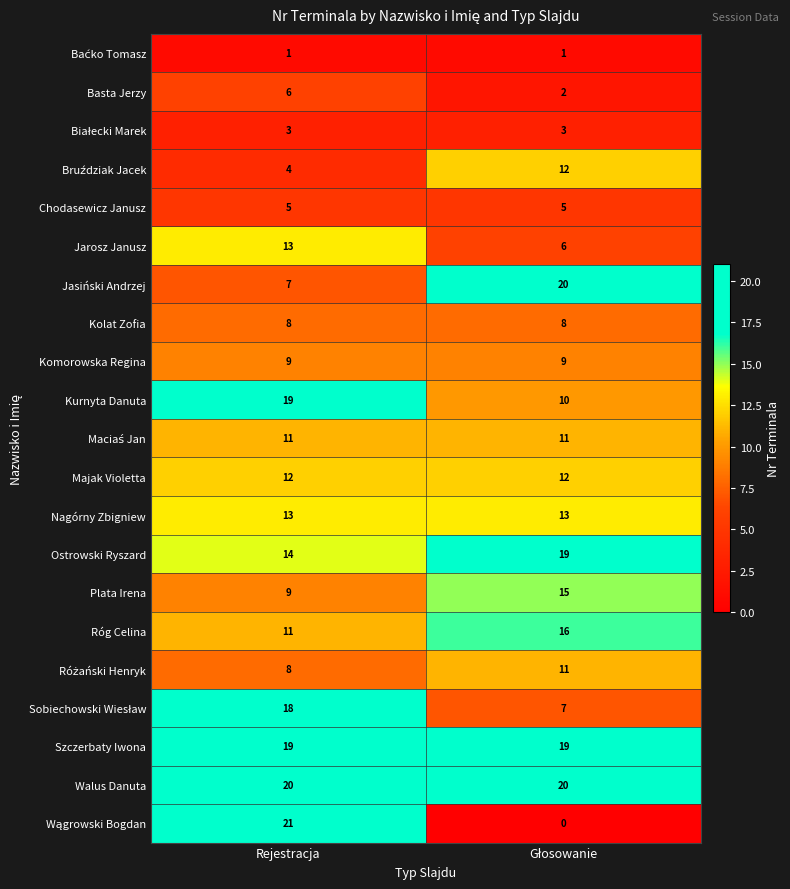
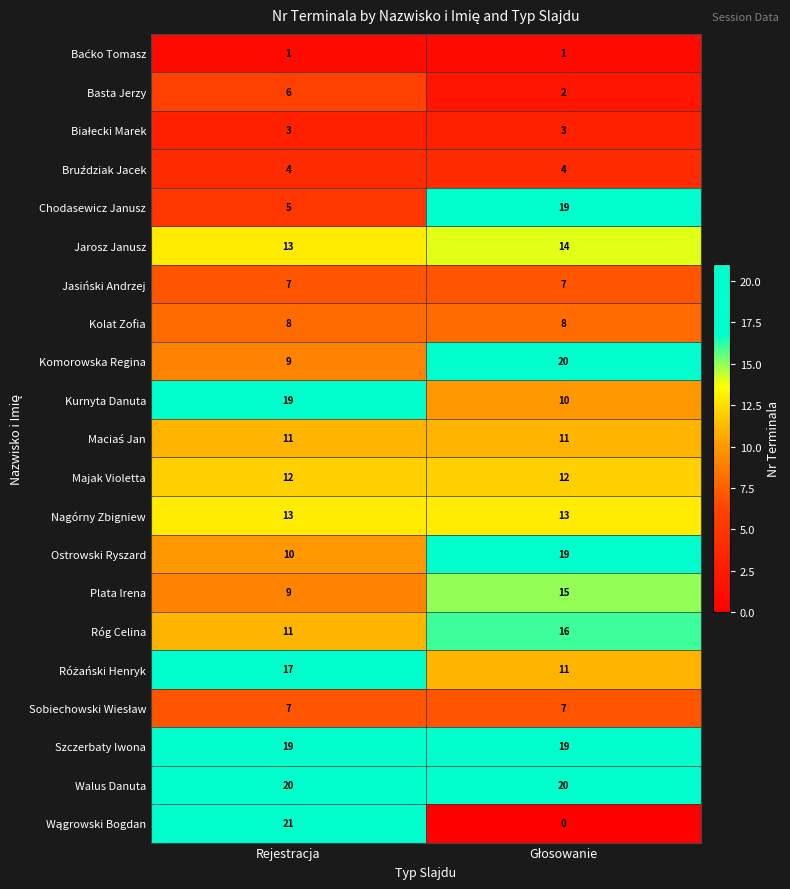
Bruździak Jacek, Głosowanie: 12 -> 4
Chodasewicz Janusz, Głosowanie: 5 -> 19
Jarosz Janusz, Głosowanie: 6 -> 14
Jasiński Andrzej, Głosowanie: 20 -> 7
Komorowska Regina, Głosowanie: 9 -> 20
Ostrowski Ryszard, Rejestracja: 14 -> 10
Różański Henryk, Rejestracja: 8 -> 17
Sobiechowski Wiesław, Rejestracja: 18 -> 7
